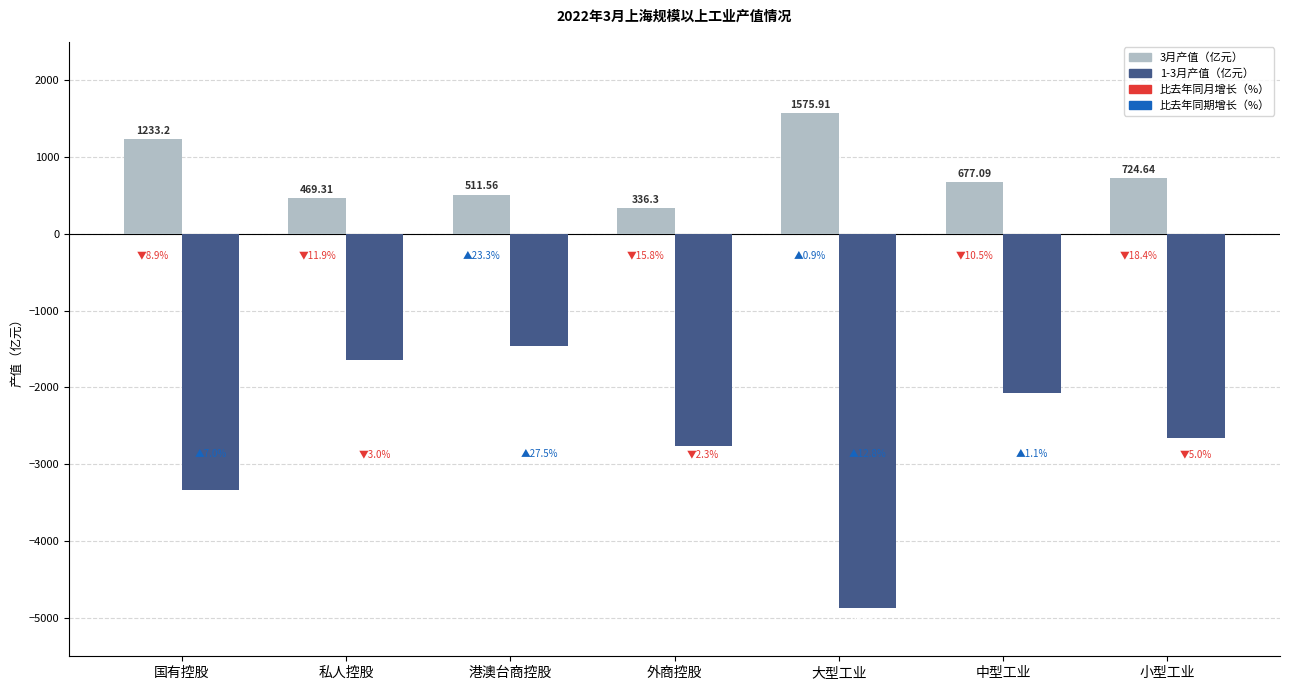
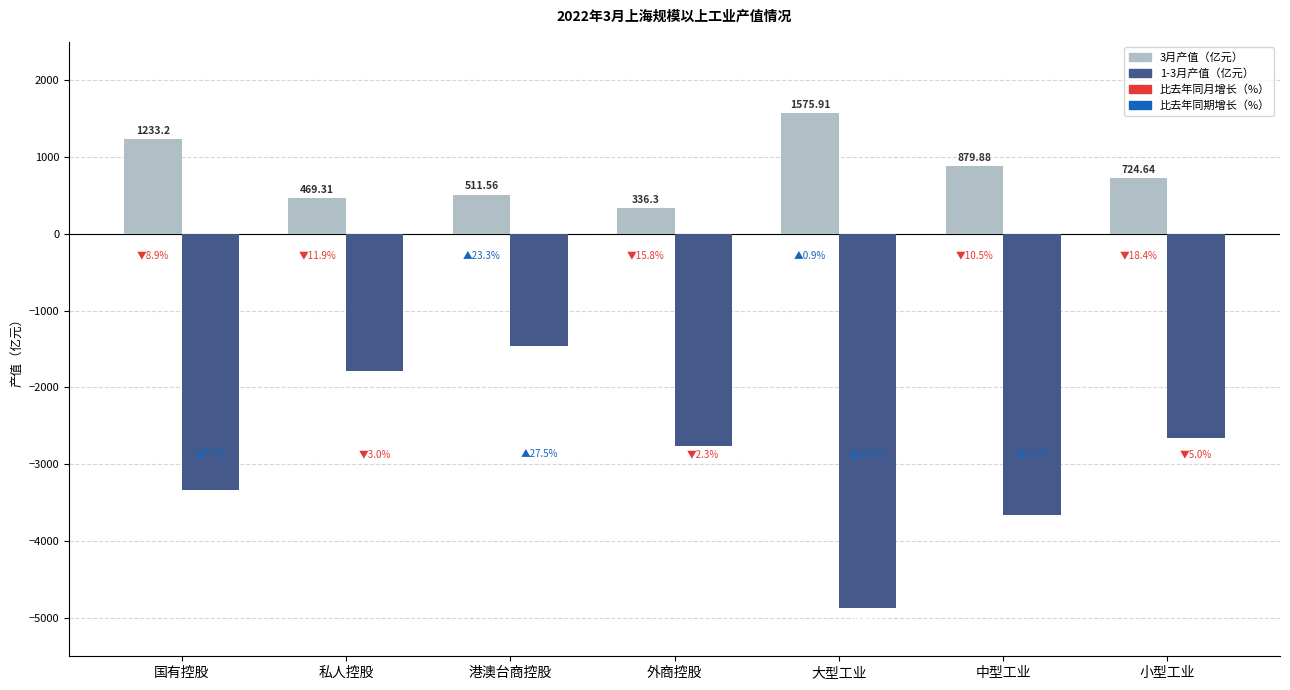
1-3月产值（亿元）, 私人控股: -1600 -> -1800
3月产值（亿元）, 中型工业: 677.09 -> 879.88
1-3月产值（亿元）, 中型工业: -2100 -> -3700
